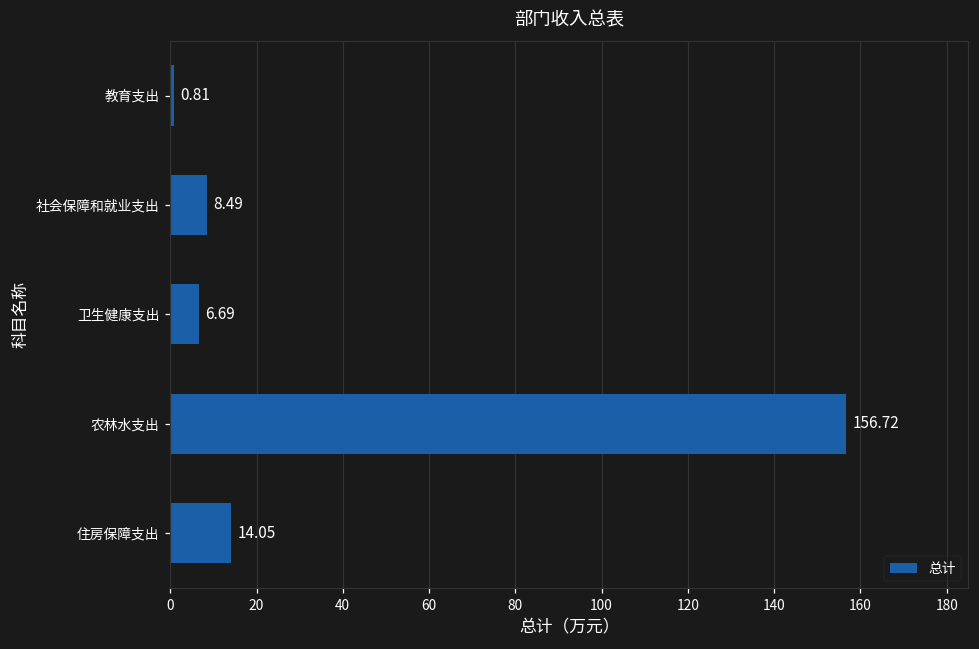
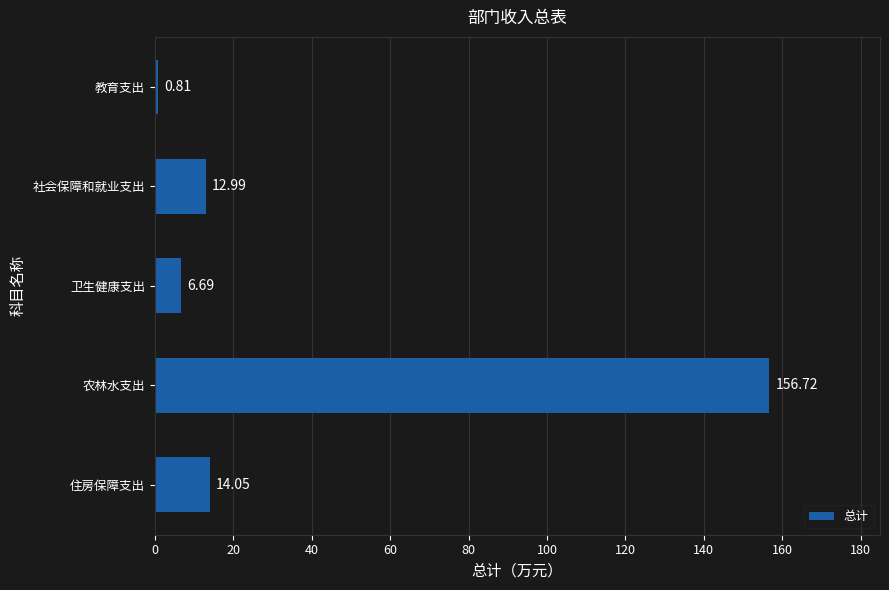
社会保障和就业支出: 8.49 -> 12.99
